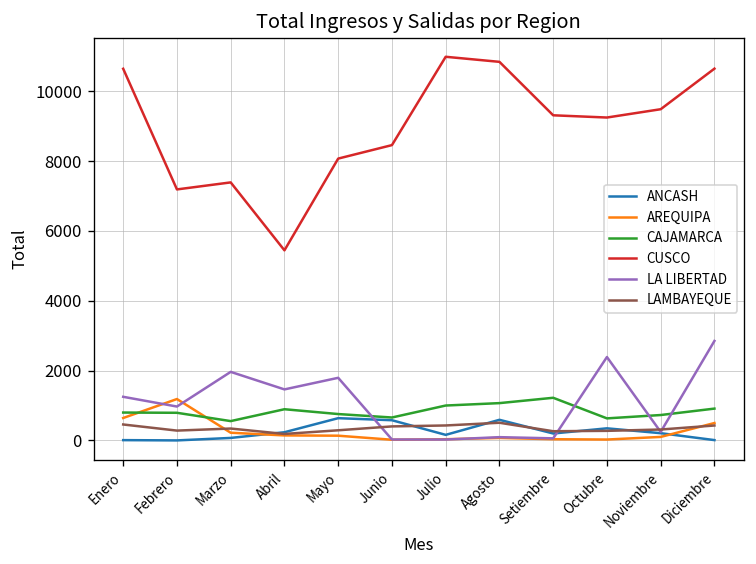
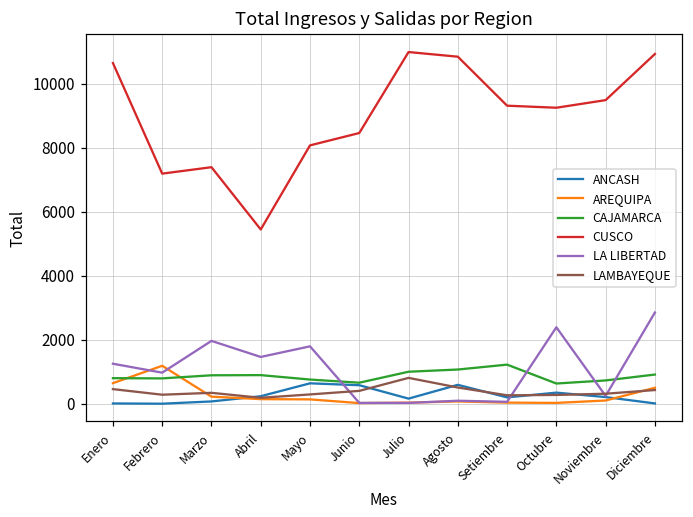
CAJAMARCA, Marzo: 600 -> 900
LAMBAYEQUE, Julio: 400 -> 800
CUSCO, Diciembre: 10600 -> 10900
